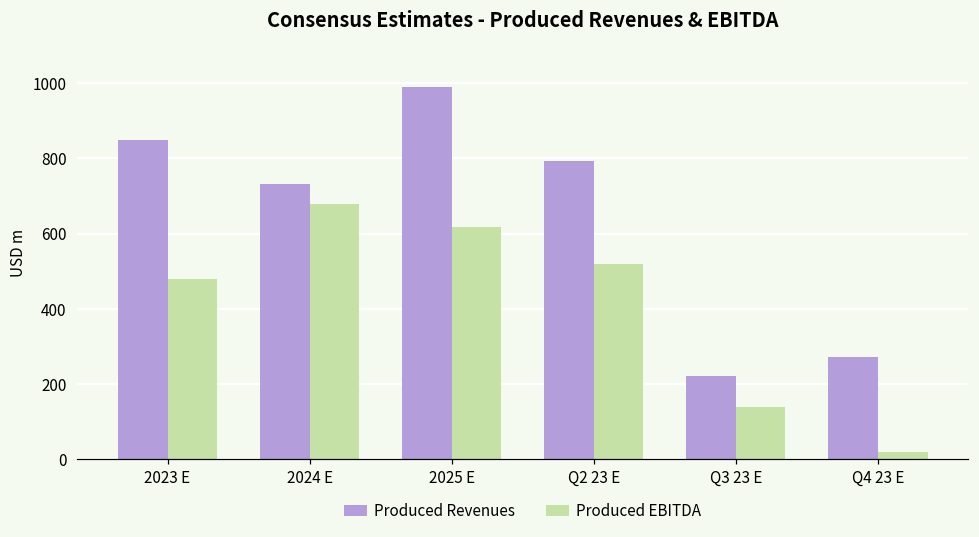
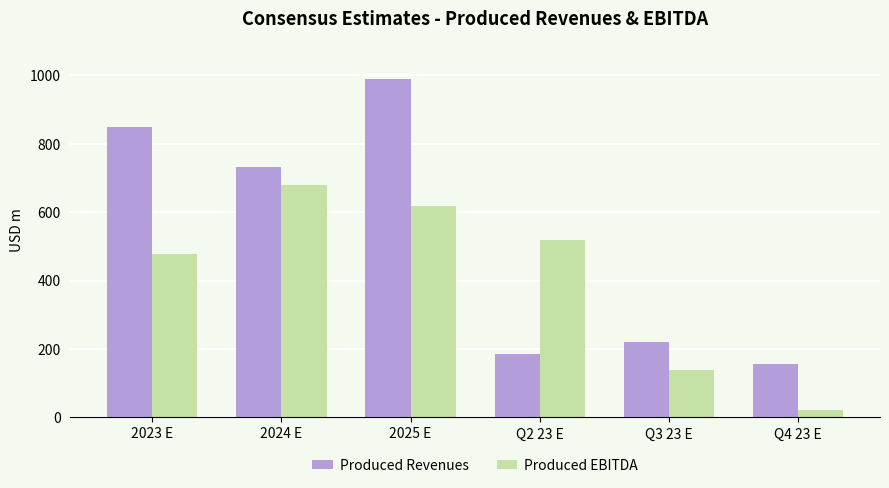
Produced Revenues, Q2 23 E: 790 -> 190
Produced Revenues, Q4 23 E: 270 -> 160
